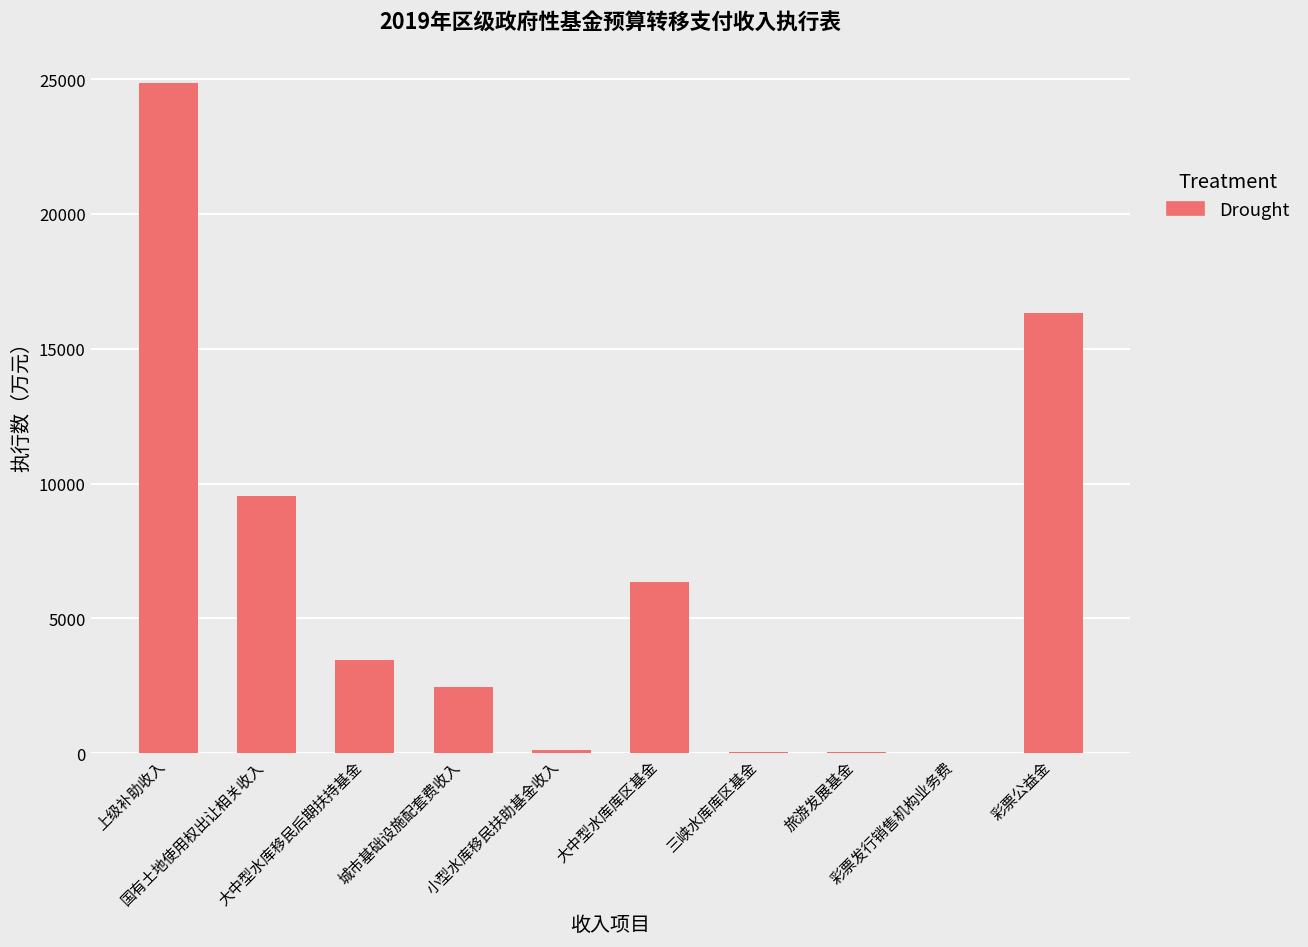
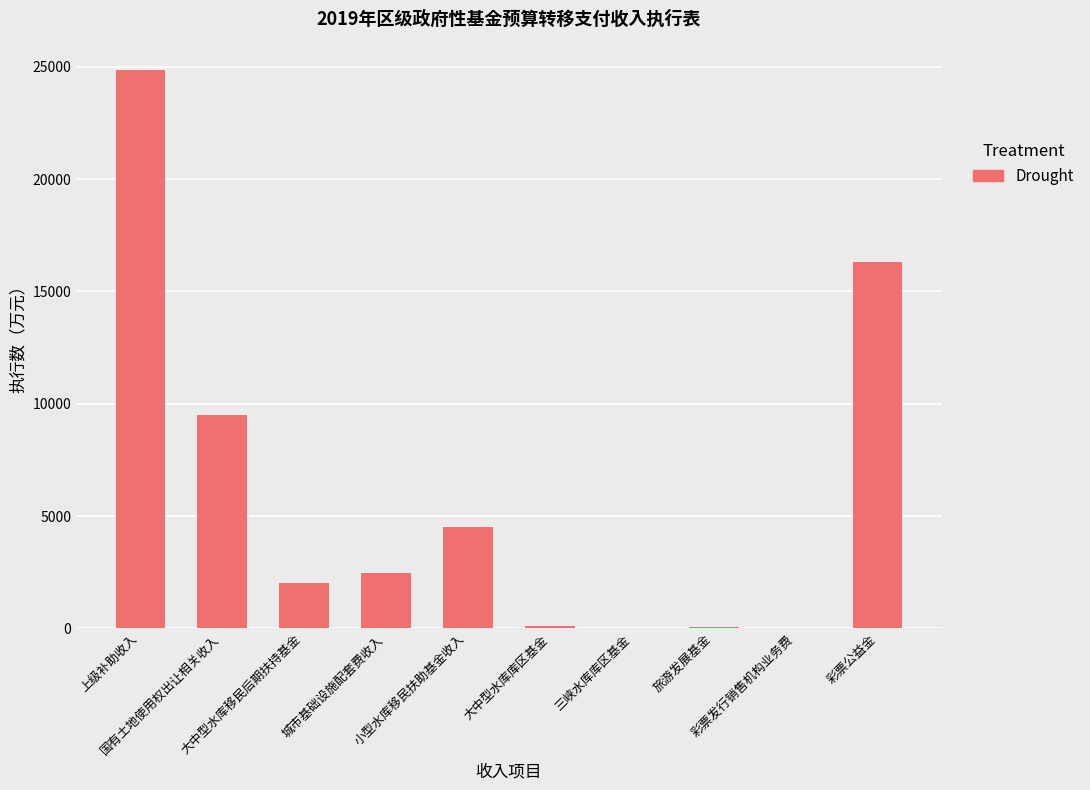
大中型水库移民后期扶持基金: 3500 -> 2000
小型水库移民扶助基金收入: 100 -> 4500
大中型水库库区基金: 6300 -> 100
